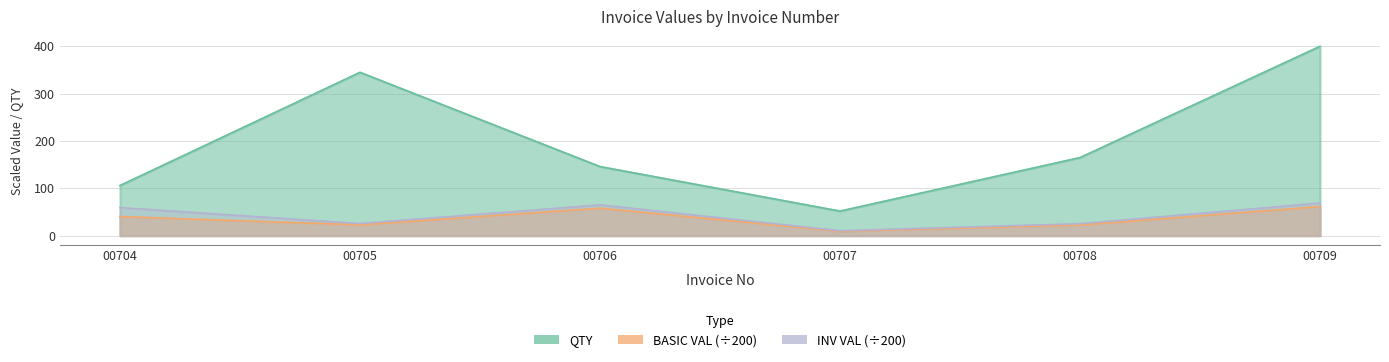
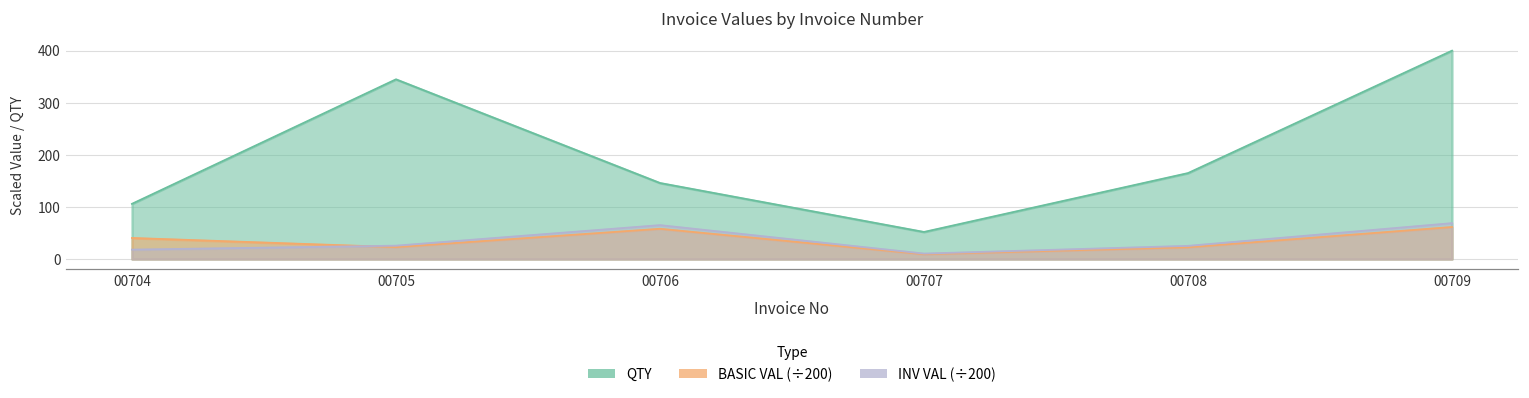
INV VAL (÷200), 00704: 60 -> 20
